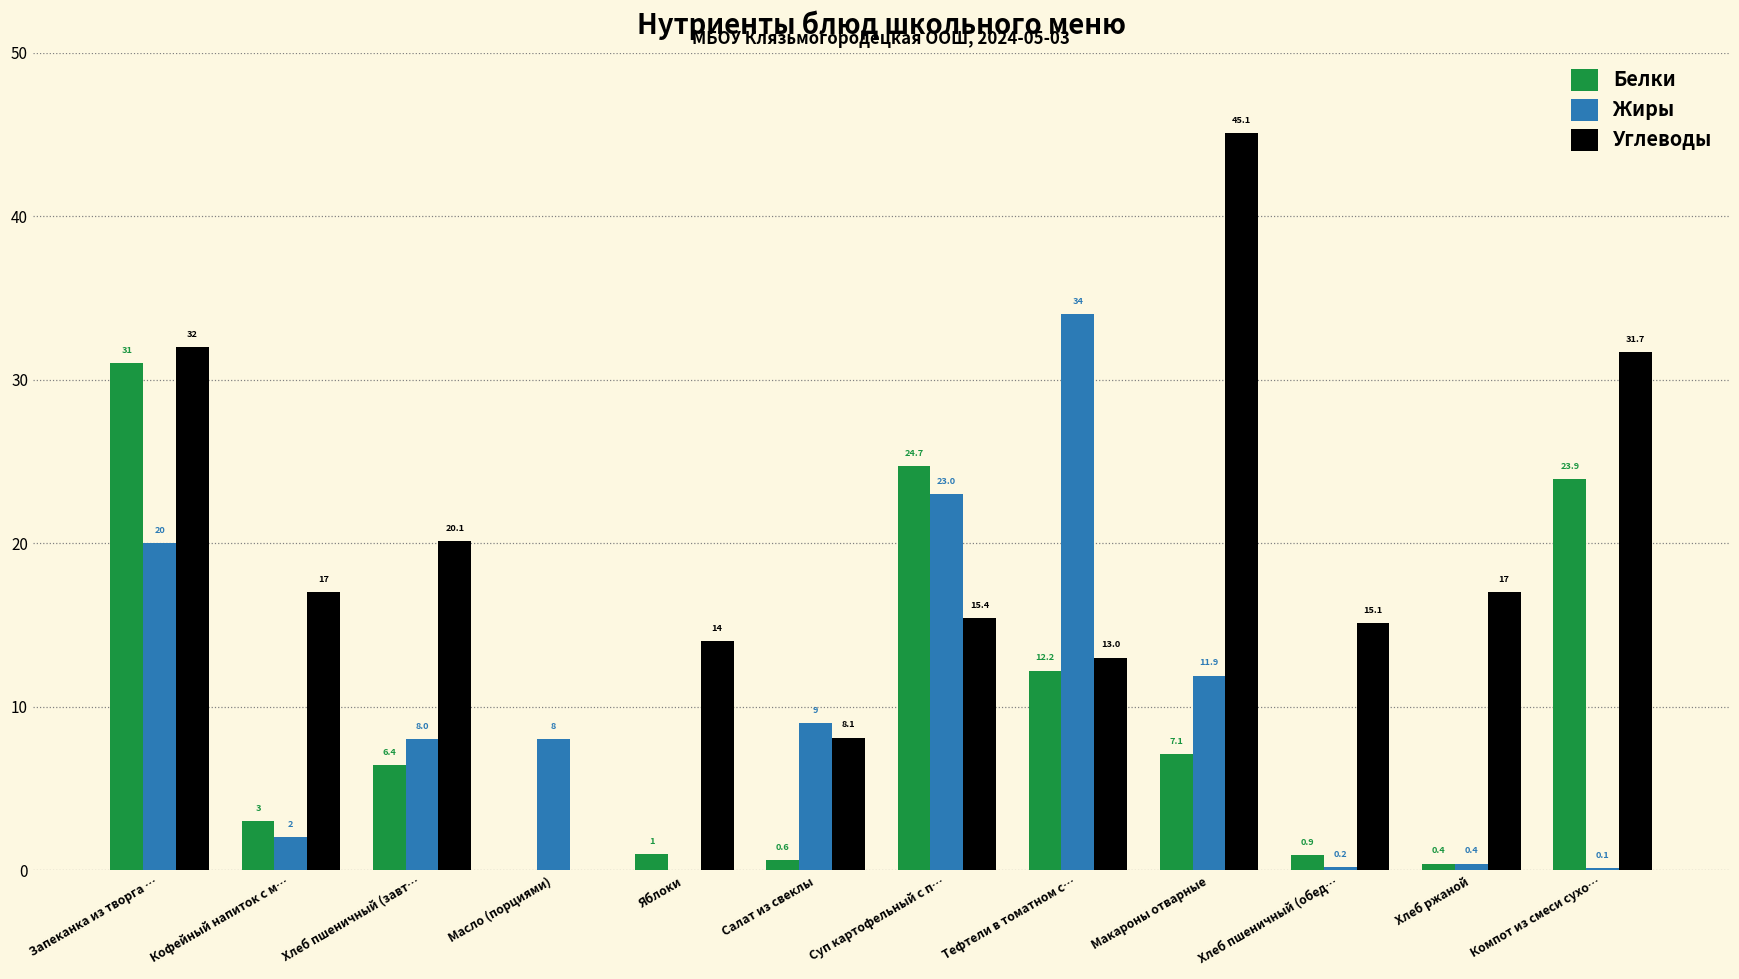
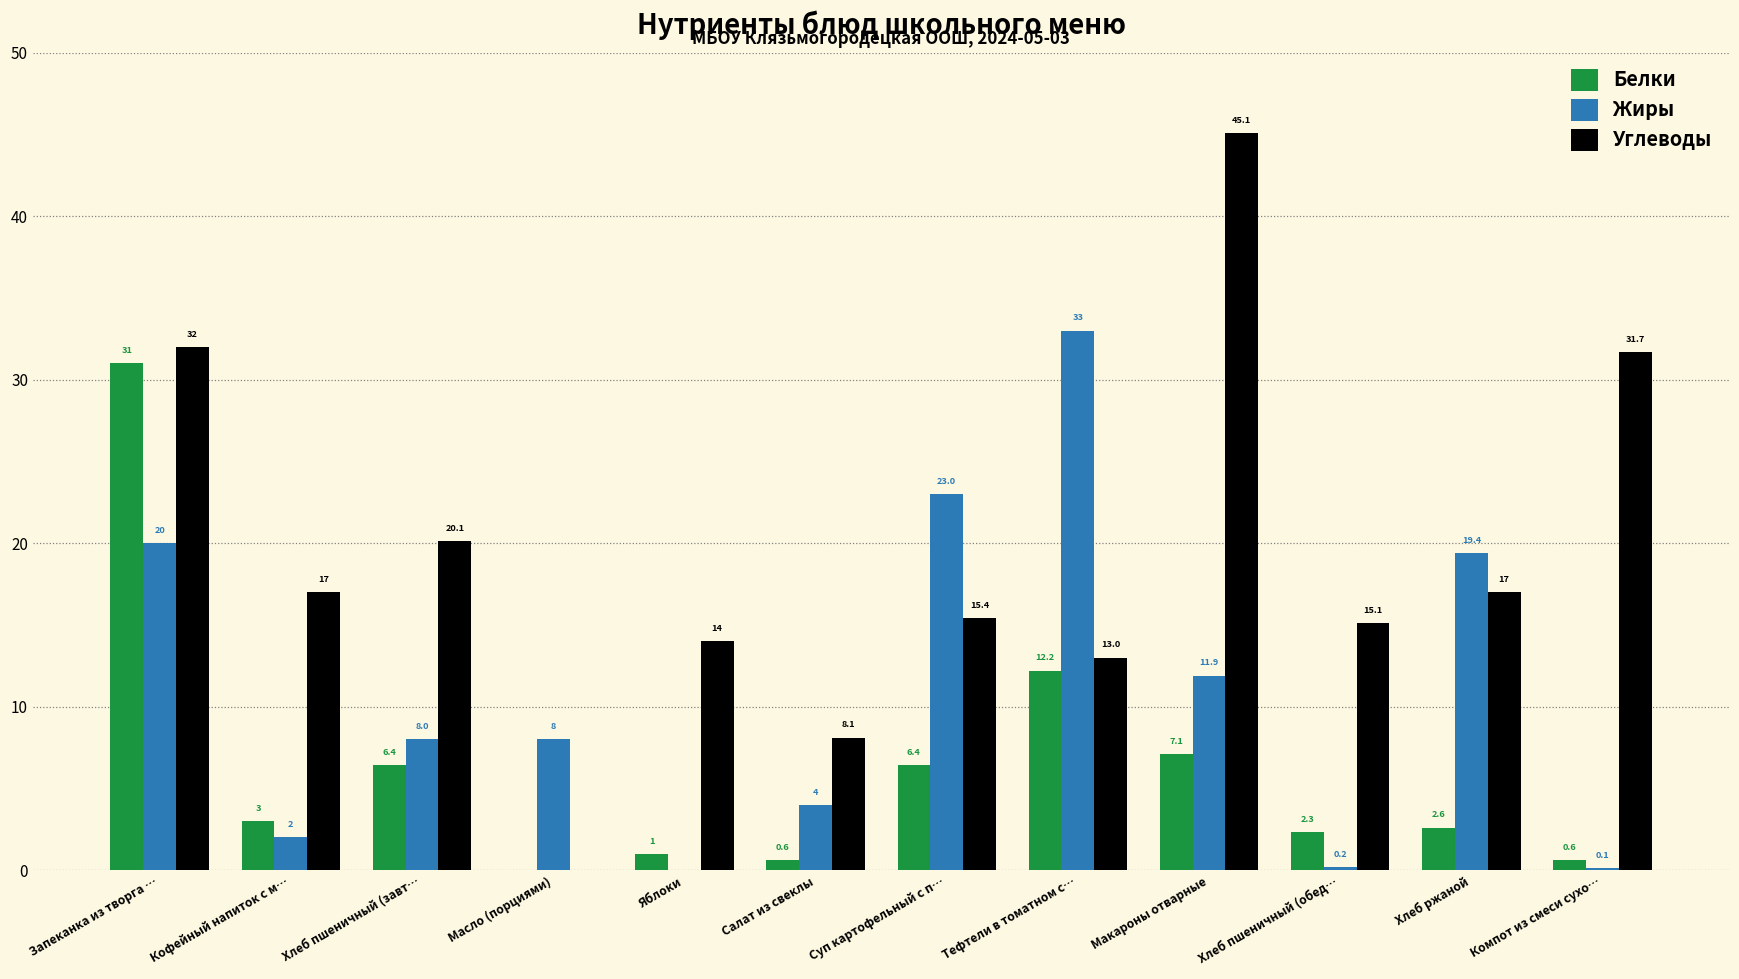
Жиры, Салат из свеклы: 9 -> 4
Белки, Суп картофельный с п…: 24.7 -> 6.4
Жиры, Тефтели в томатном с…: 34 -> 33
Белки, Хлеб пшеничный (обед…: 0.9 -> 2.3
Белки, Хлеб ржаной: 0.4 -> 2.6
Жиры, Хлеб ржаной: 0.4 -> 19.4
Белки, Компот из смеси сухо…: 23.9 -> 0.6
